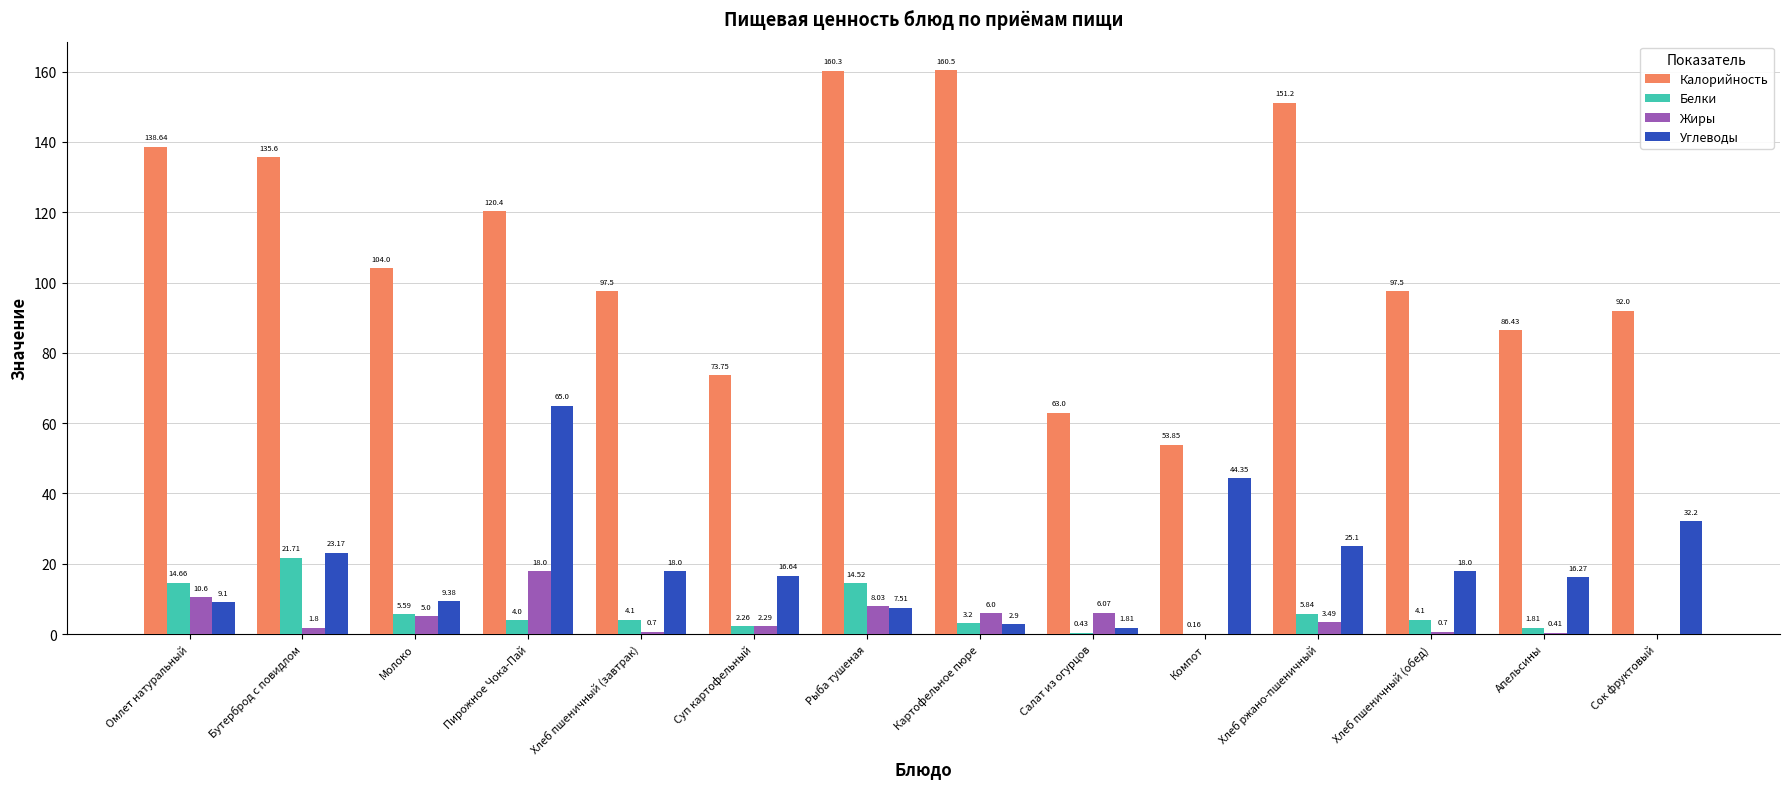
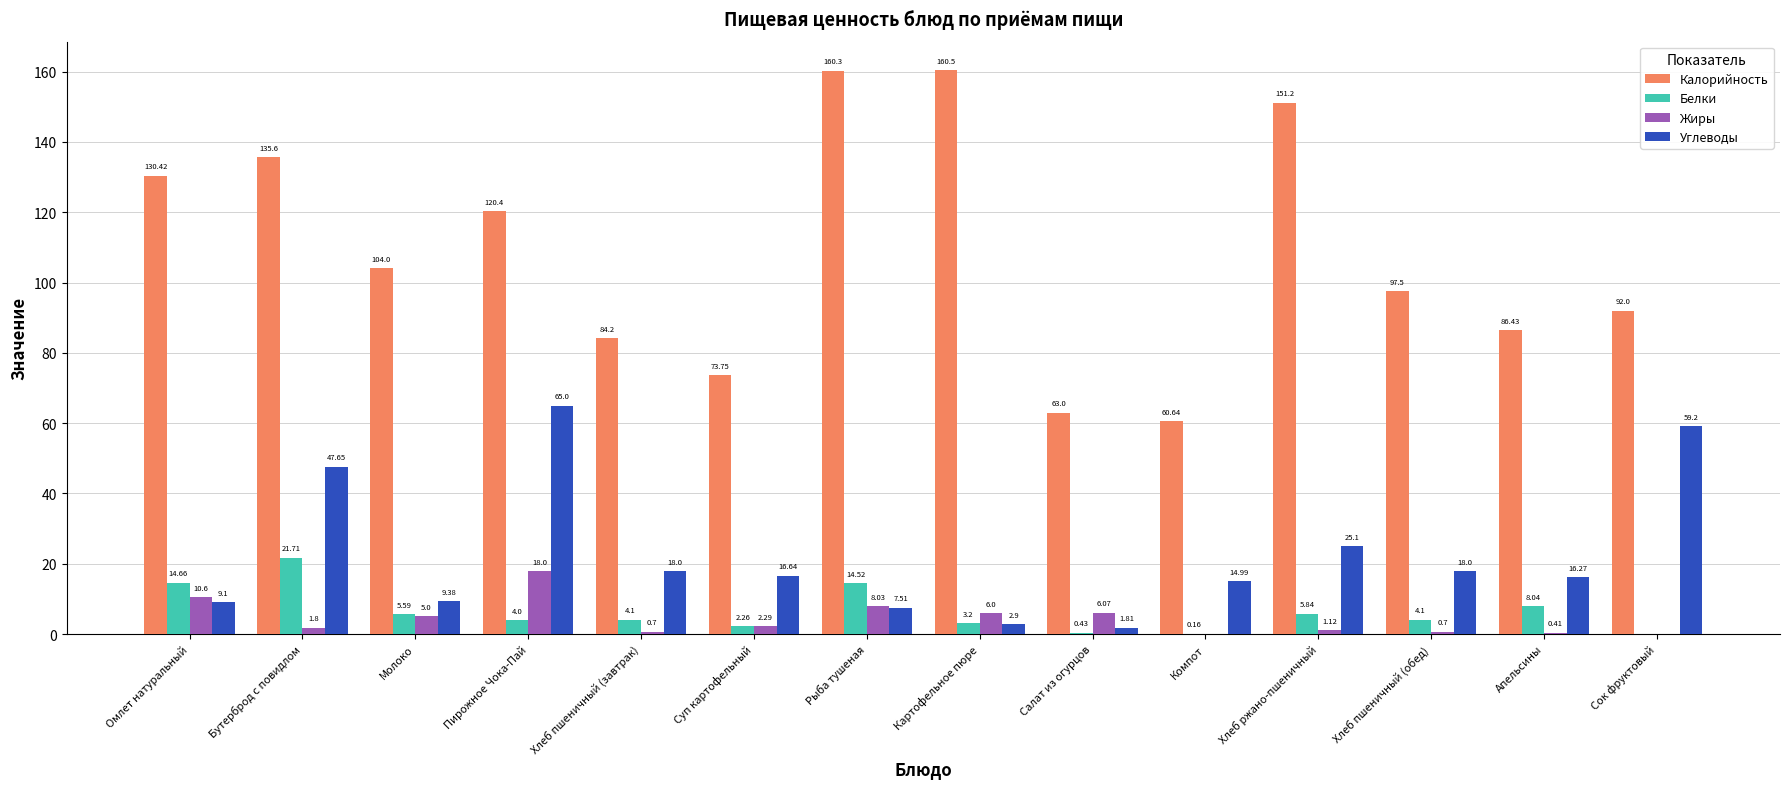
Калорийность, Омлет натуральный: 138.64 -> 130.42
Углеводы, Бутерброд с повидлом: 23.17 -> 47.65
Калорийность, Хлеб пшеничный (завтрак): 97.5 -> 84.2
Калорийность, Компот: 53.85 -> 60.64
Углеводы, Компот: 44.35 -> 14.99
Жиры, Хлеб ржано-пшеничный: 3.49 -> 1.12
Белки, Апельсины: 1.81 -> 8.04
Углеводы, Сок фруктовый: 32.2 -> 59.2
